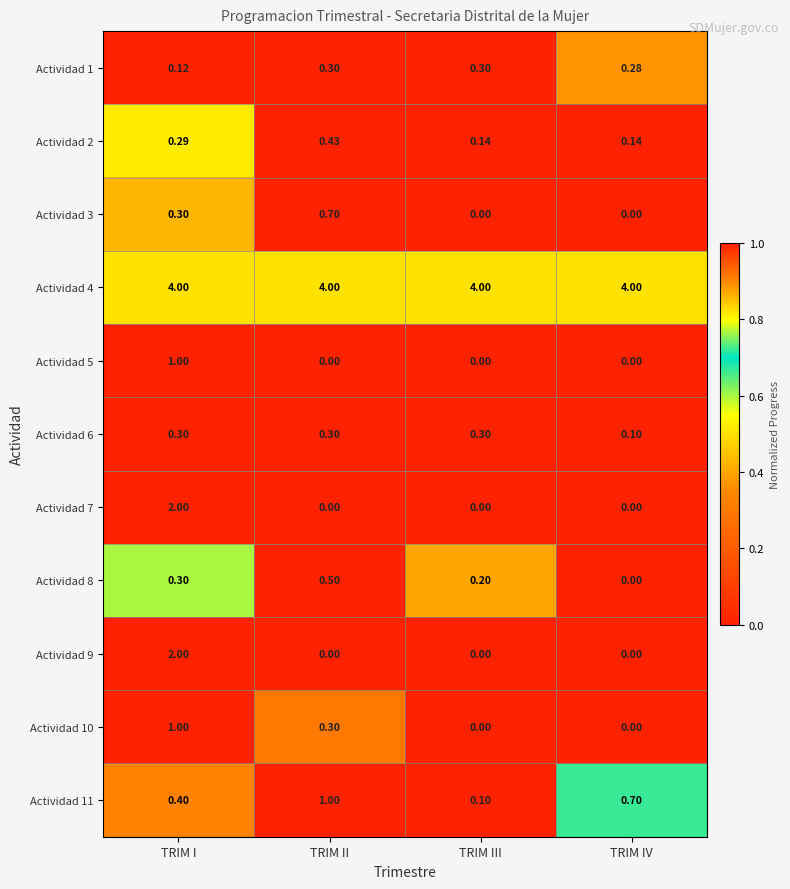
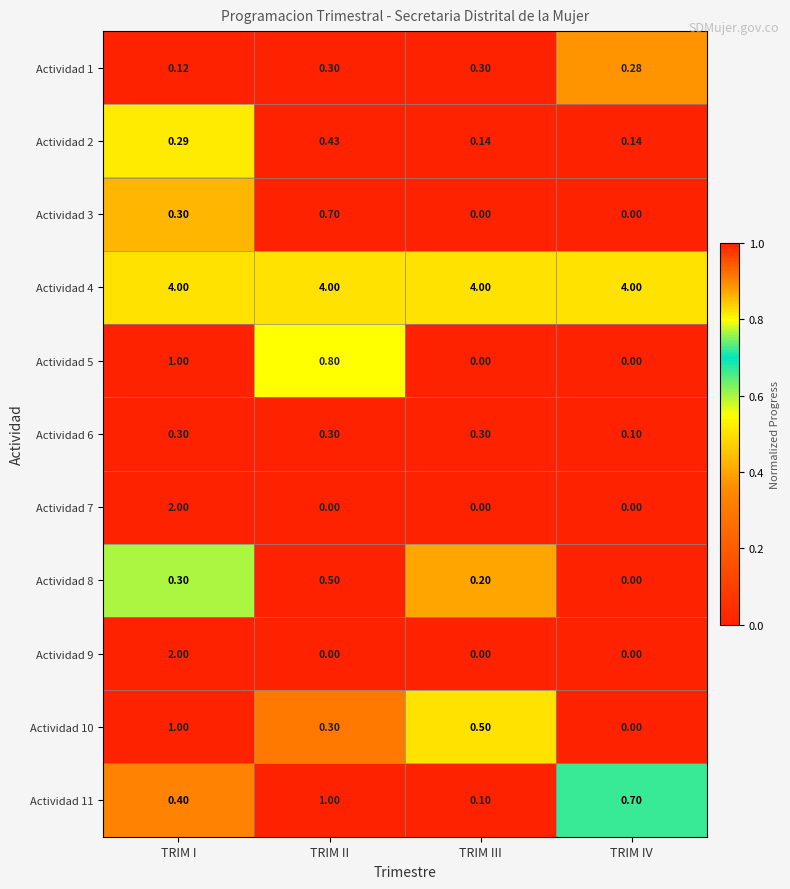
Actividad 5, TRIM II: 0.00 -> 0.80
Actividad 10, TRIM III: 0.00 -> 0.50
